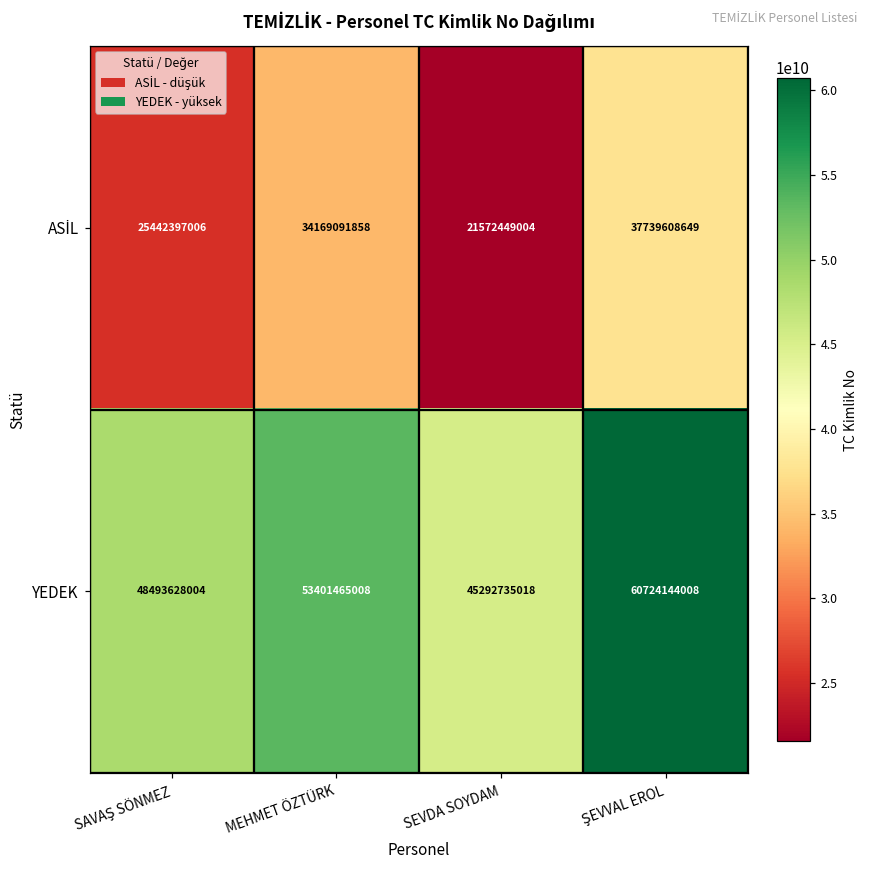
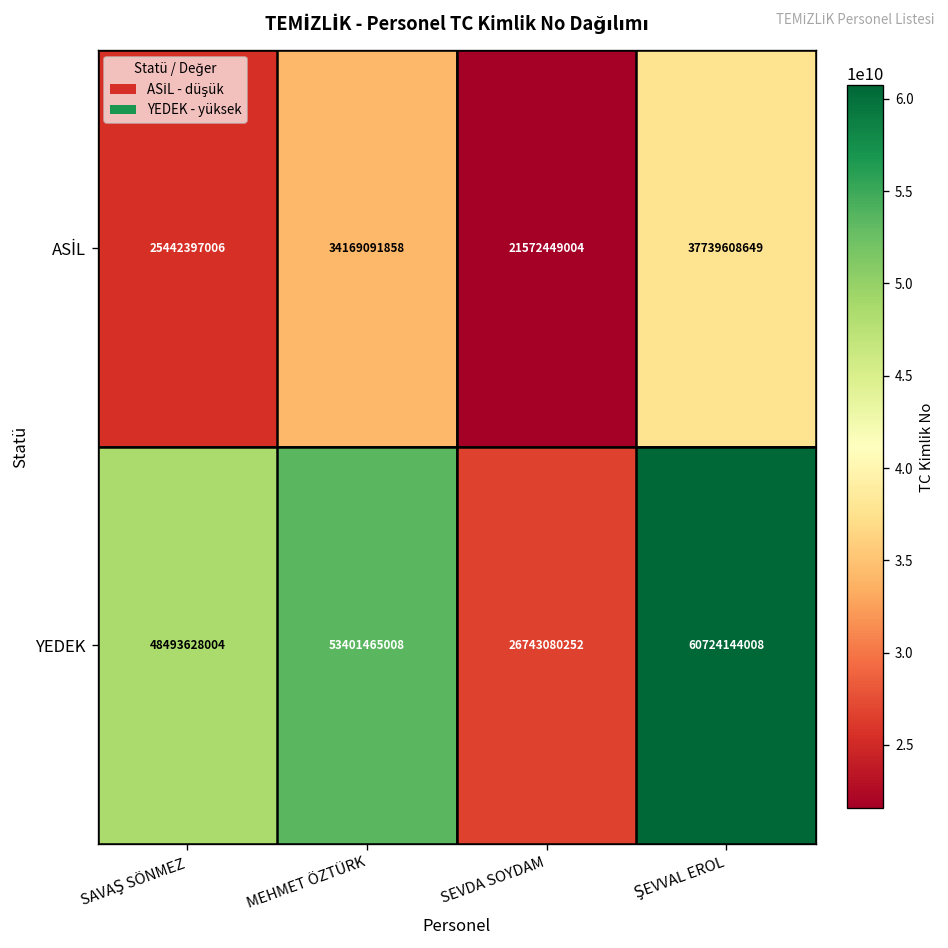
YEDEK, SEVDA SOYDAM: 45292735018 -> 26743080252
